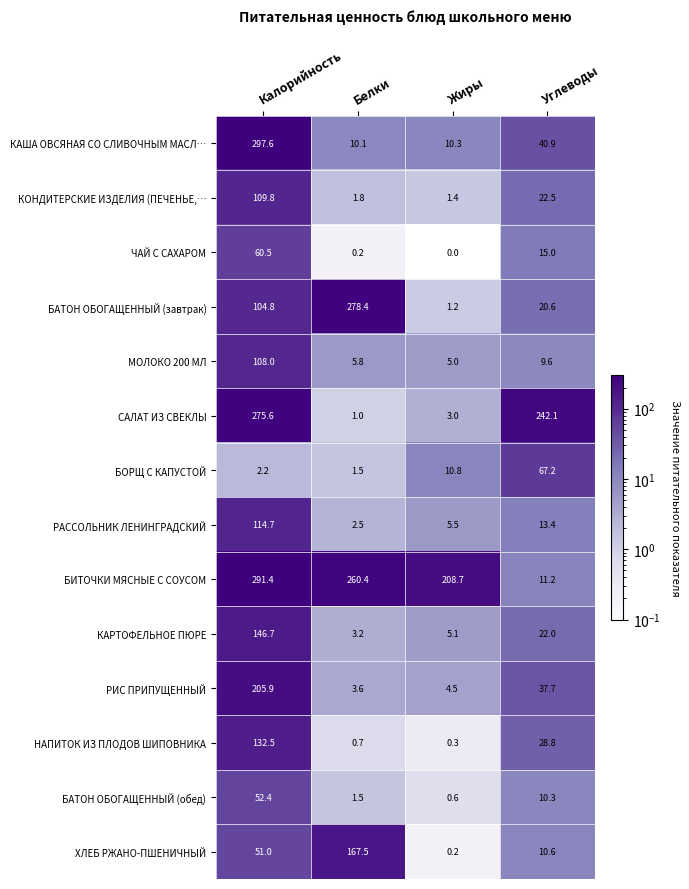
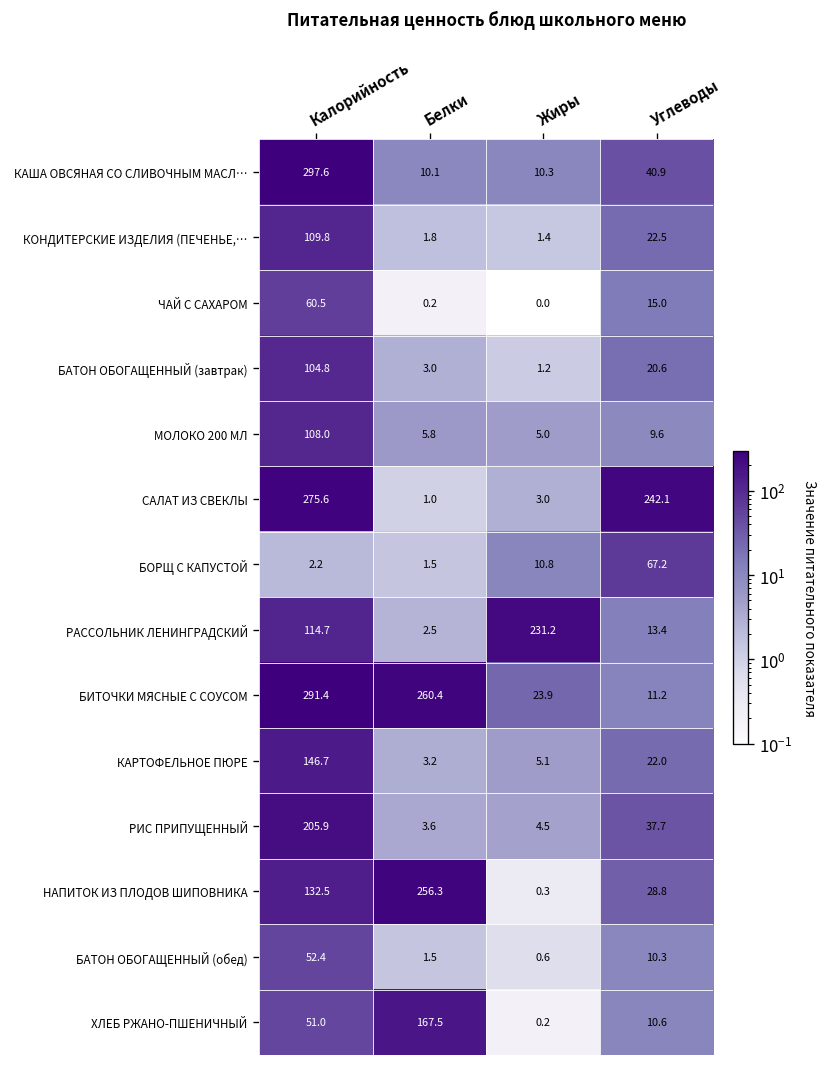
БАТОН ОБОГАЩЕННЫЙ (завтрак), Белки: 278.4 -> 3.0
РАССОЛЬНИК ЛЕНИНГРАДСКИЙ, Жиры: 5.5 -> 231.2
БИТОЧКИ МЯСНЫЕ С СОУСОМ, Жиры: 208.7 -> 23.9
НАПИТОК ИЗ ПЛОДОВ ШИПОВНИКА, Белки: 0.7 -> 256.3
